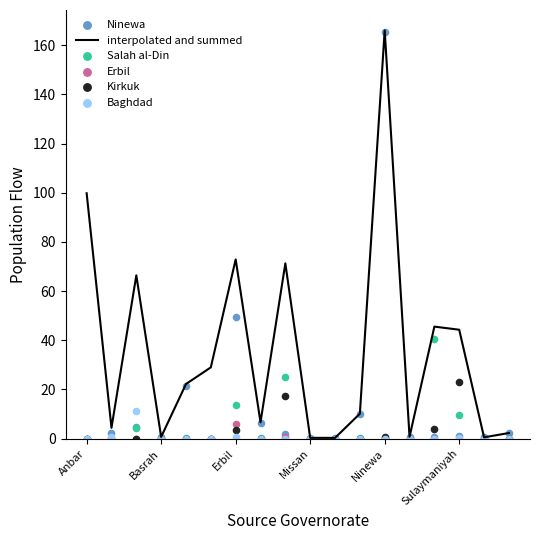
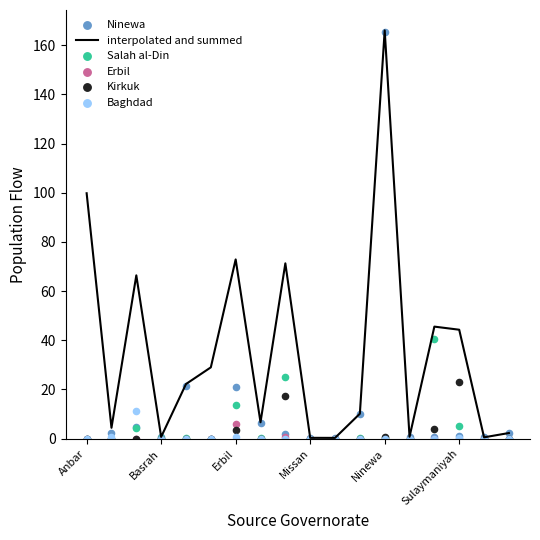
Ninewa, Erbil: 49 -> 21
Salah al-Din, Sulaymaniyah: 10 -> 5
